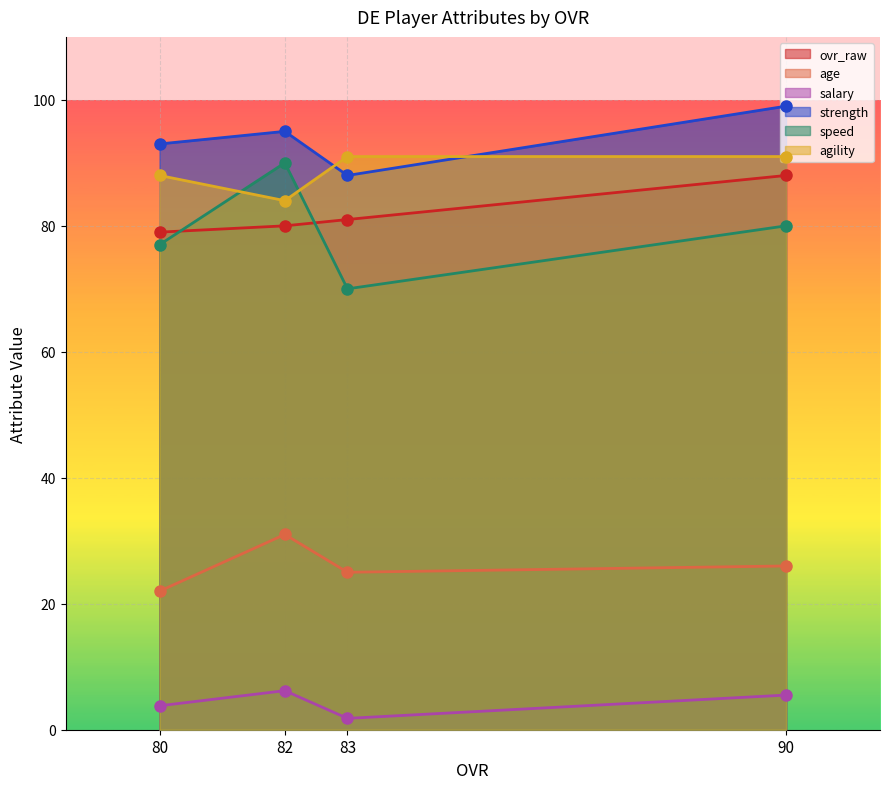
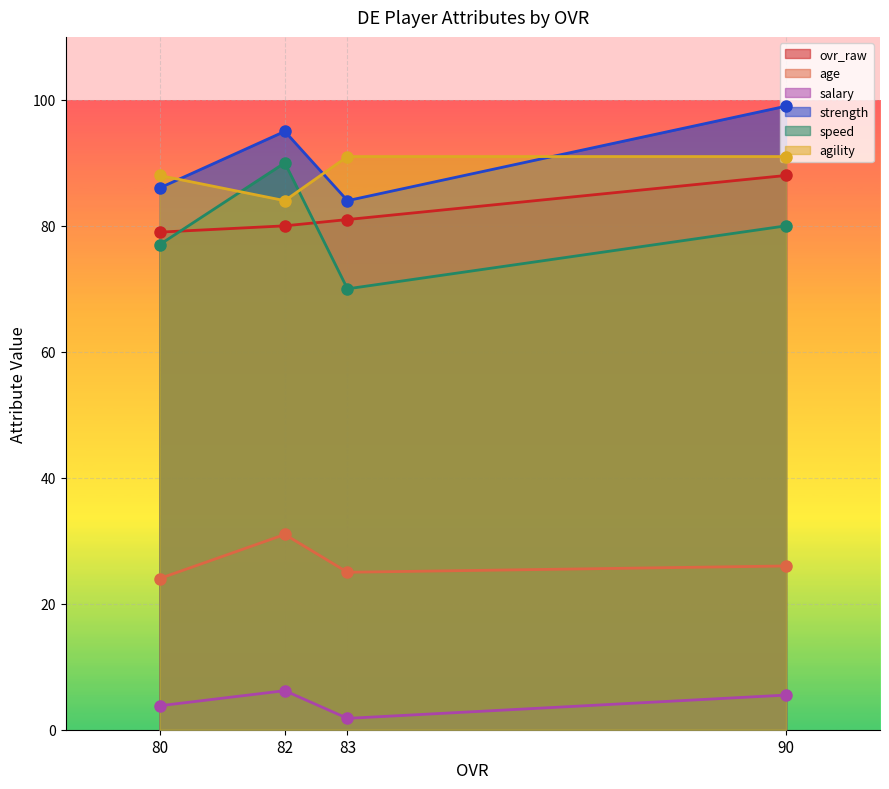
age, 80: 22 -> 24
strength, 80: 93 -> 86
strength, 83: 88 -> 84
